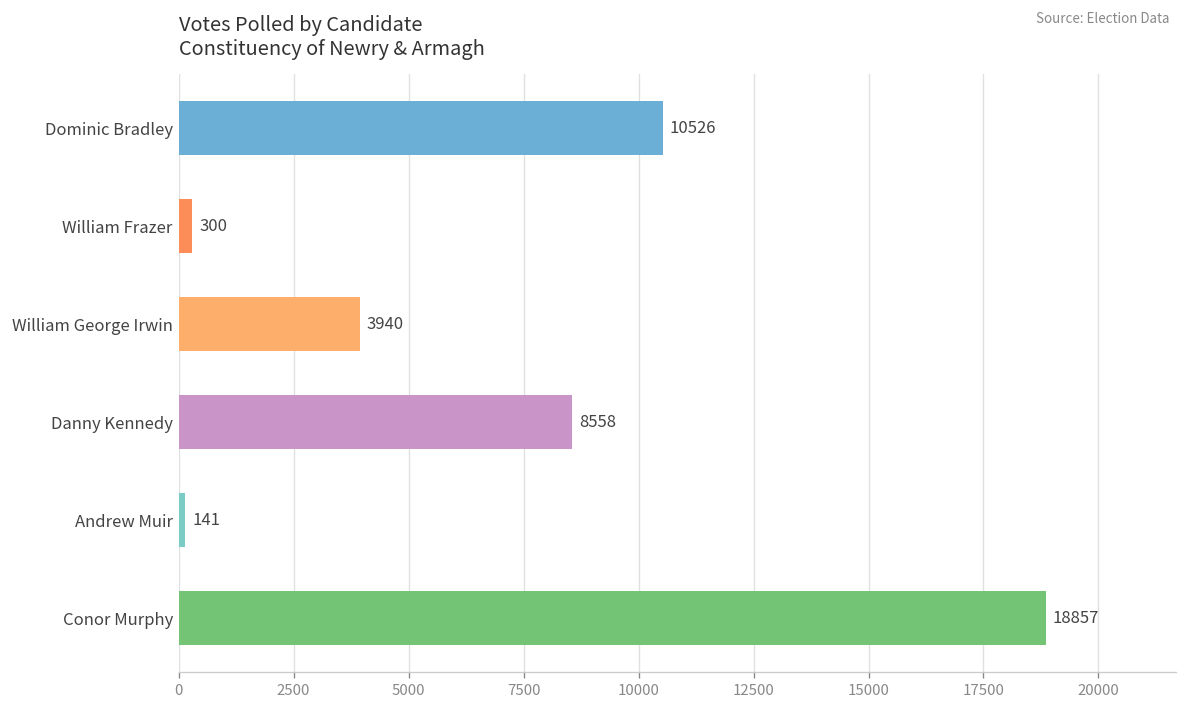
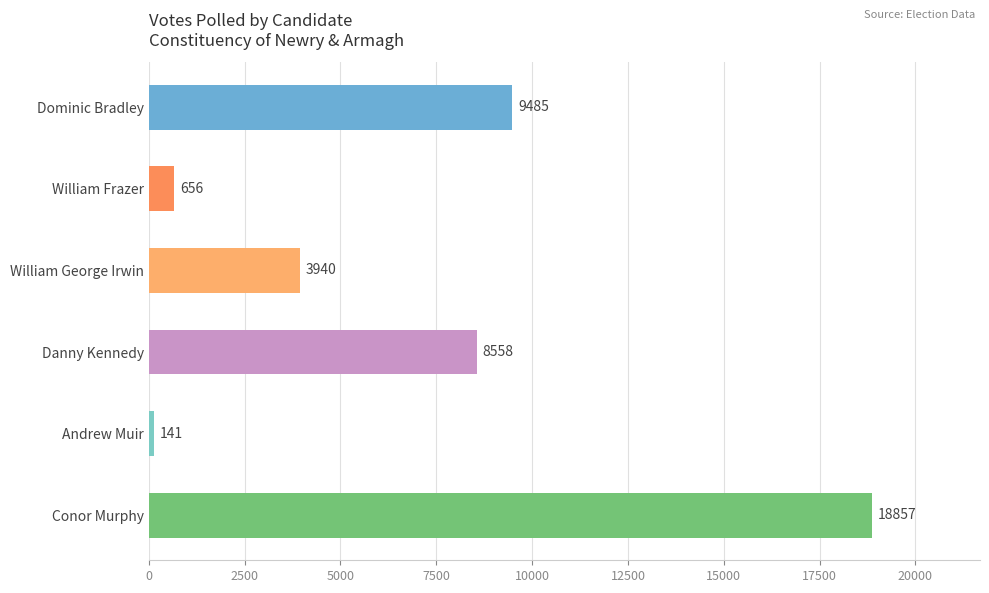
Dominic Bradley: 10526 -> 9485
William Frazer: 300 -> 656
